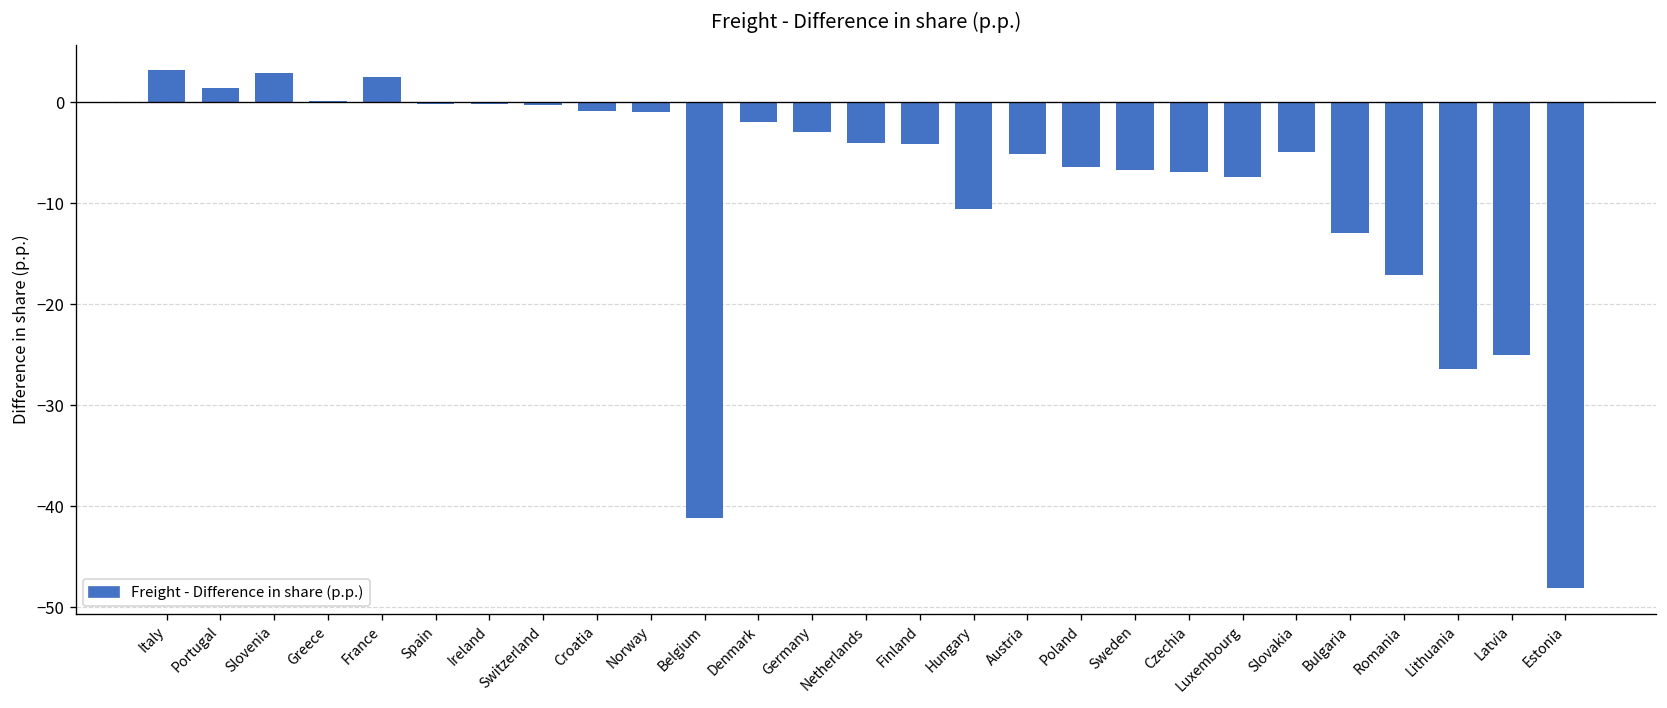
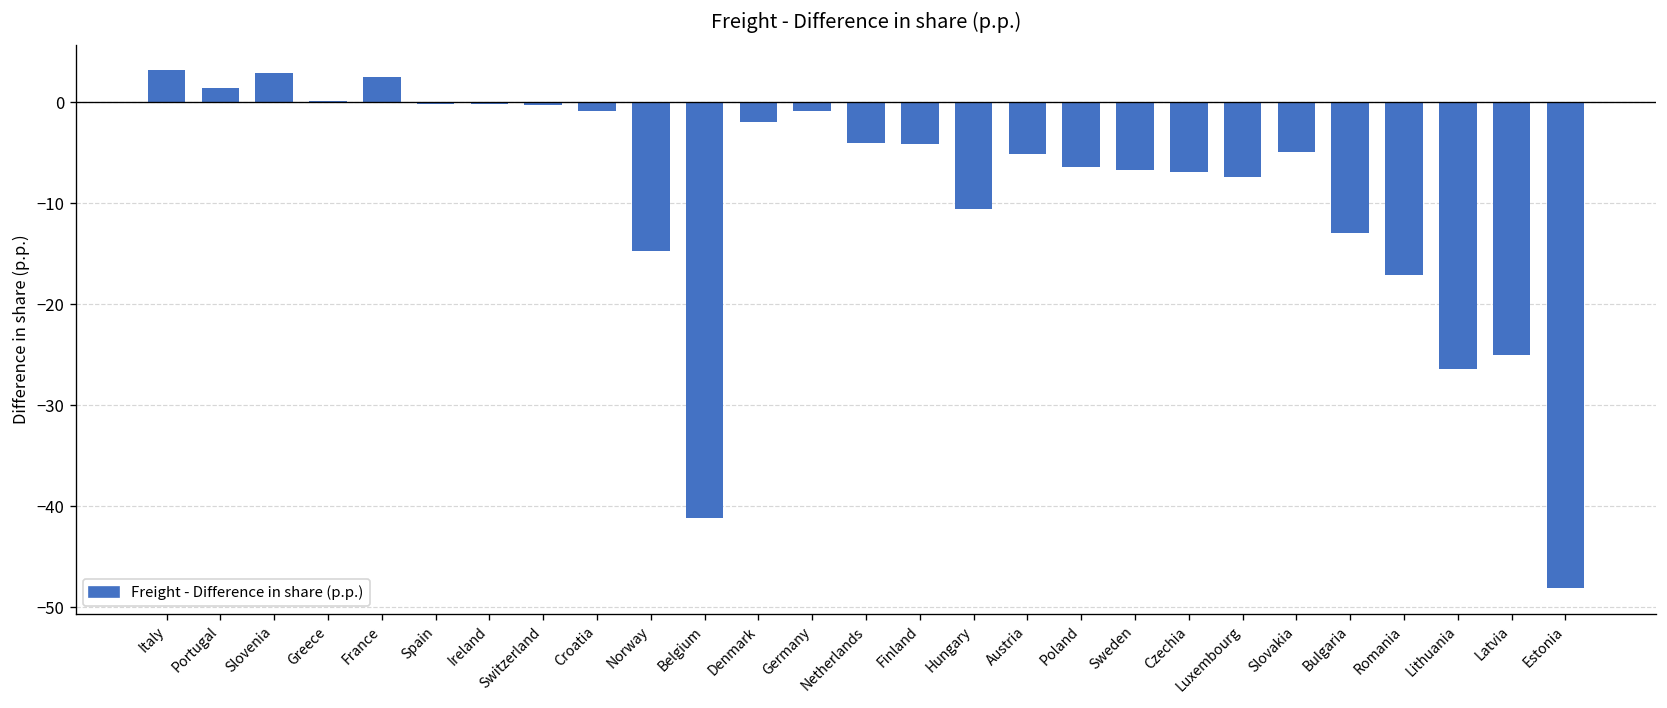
Norway: -1 -> -15
Germany: -3 -> -1
